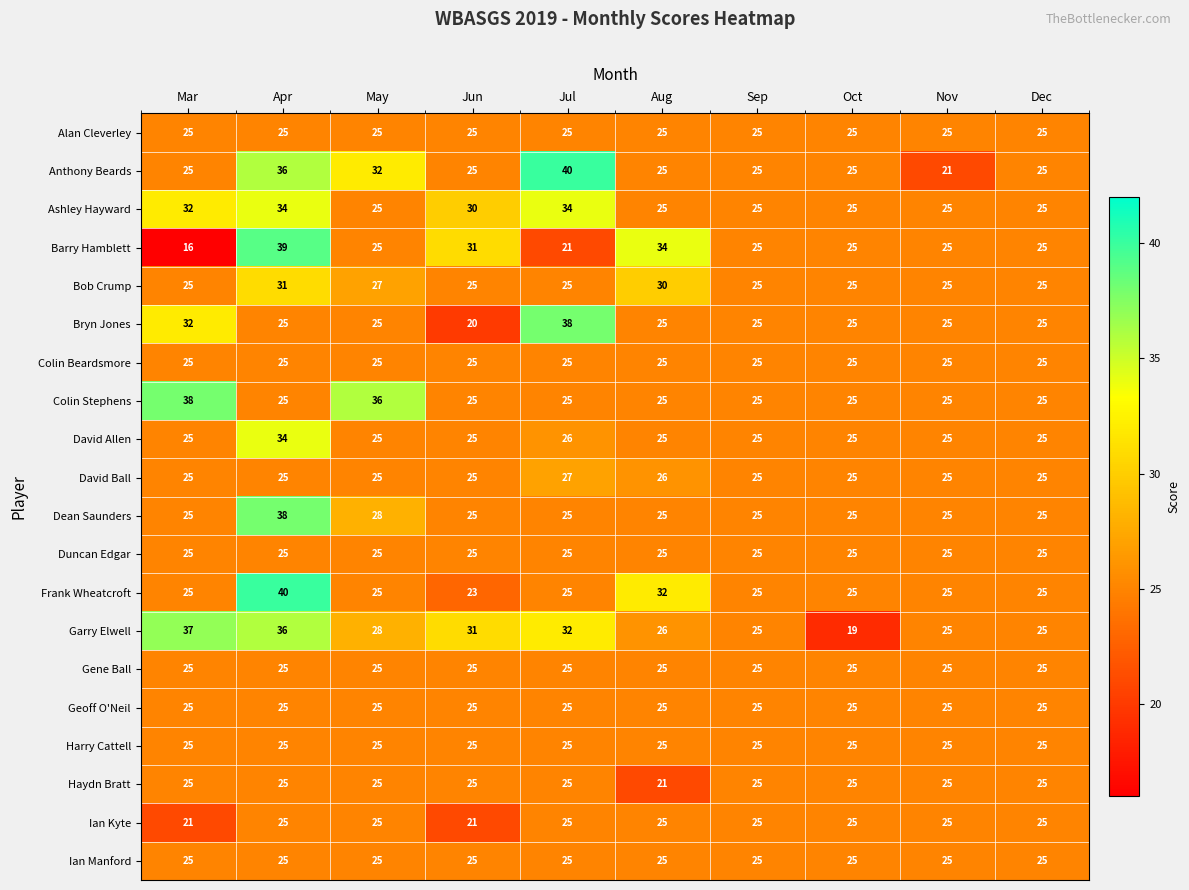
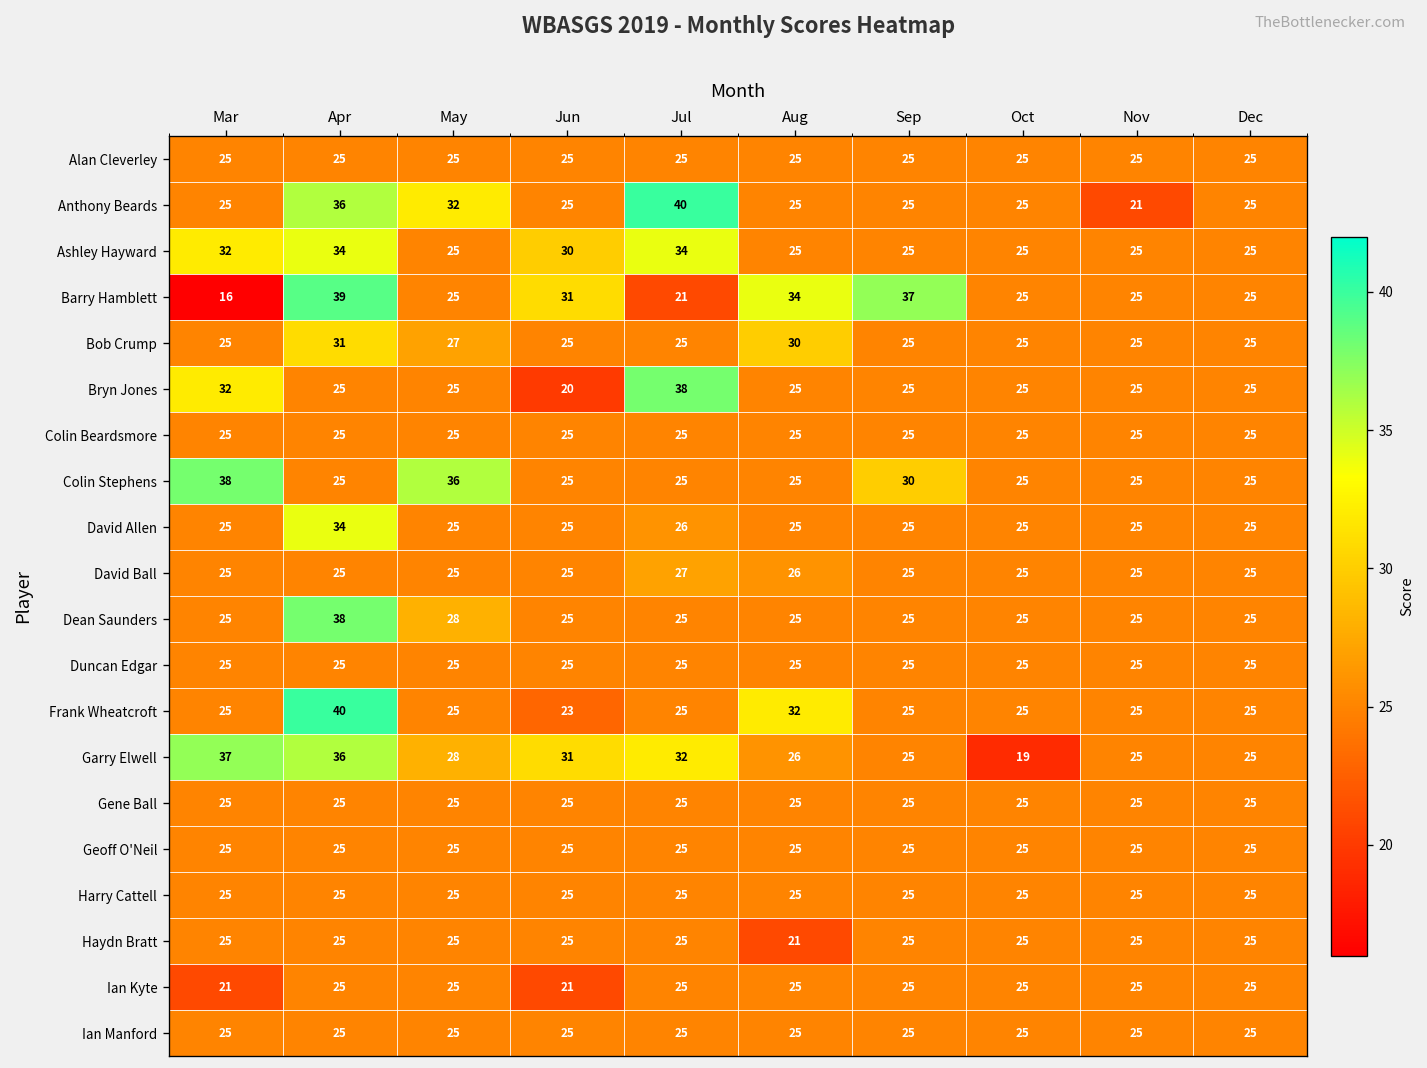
Barry Hamblett, Sep: 25 -> 37
Colin Stephens, Sep: 25 -> 30
